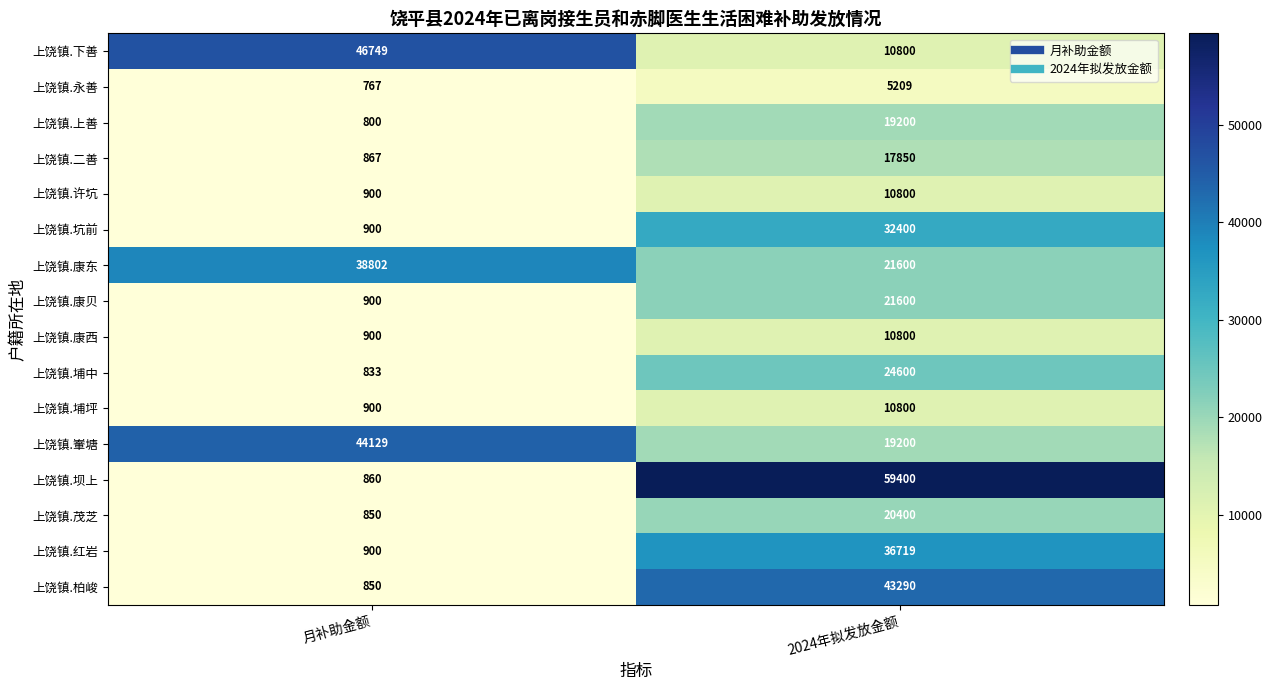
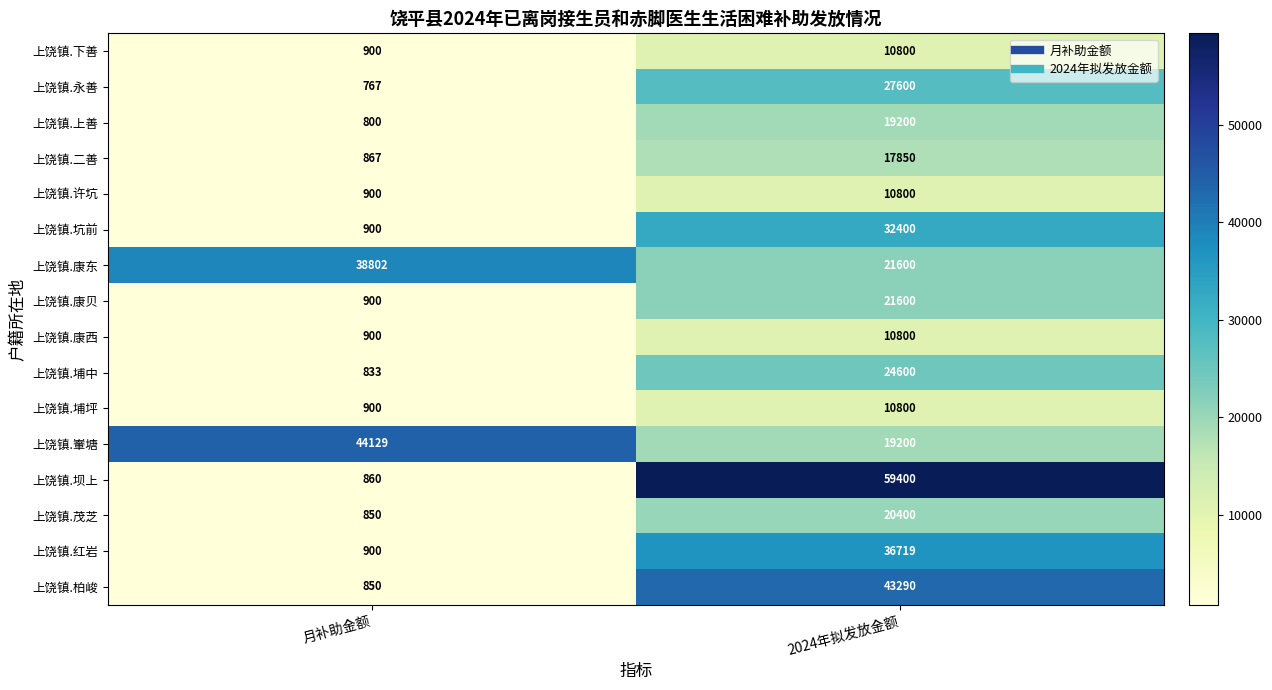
上饶镇.下善, 月补助金额: 46749 -> 900
上饶镇.永善, 2024年拟发放金额: 5209 -> 27600
